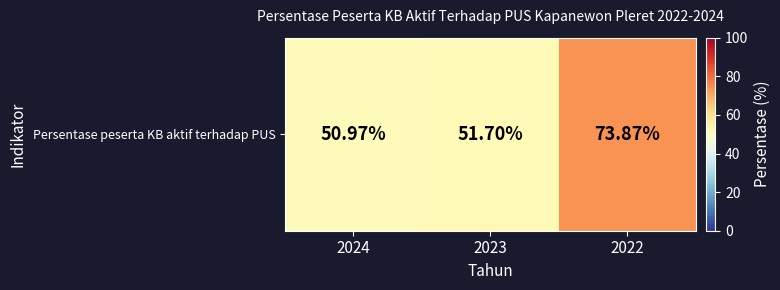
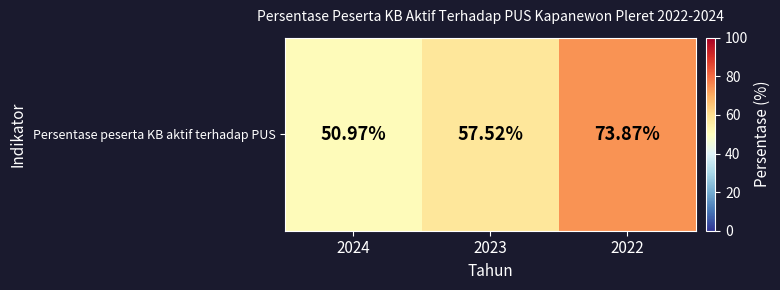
Persentase peserta KB aktif terhadap PUS, 2023: 51.70% -> 57.52%
